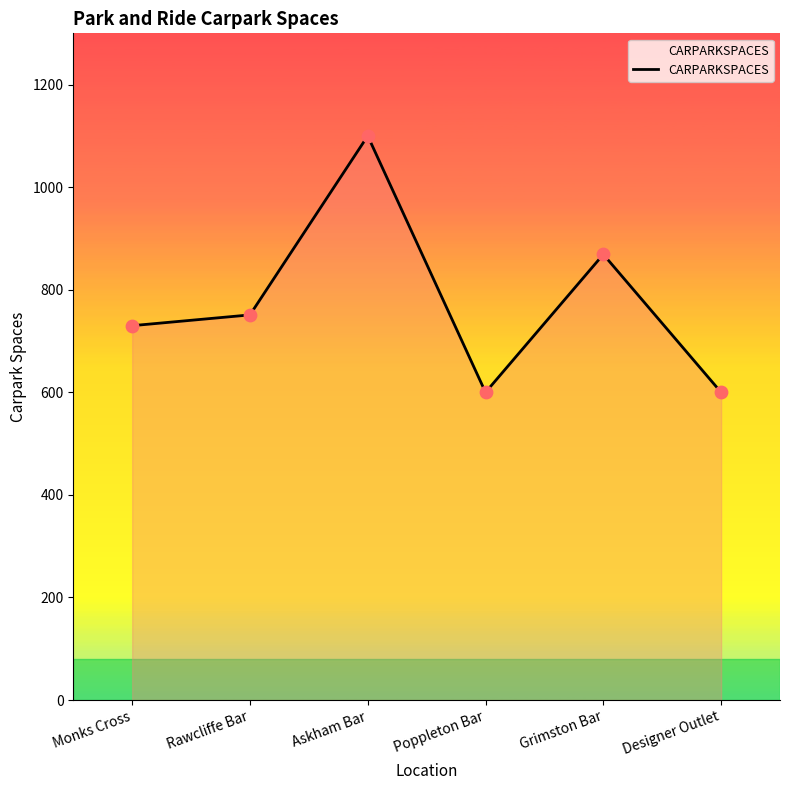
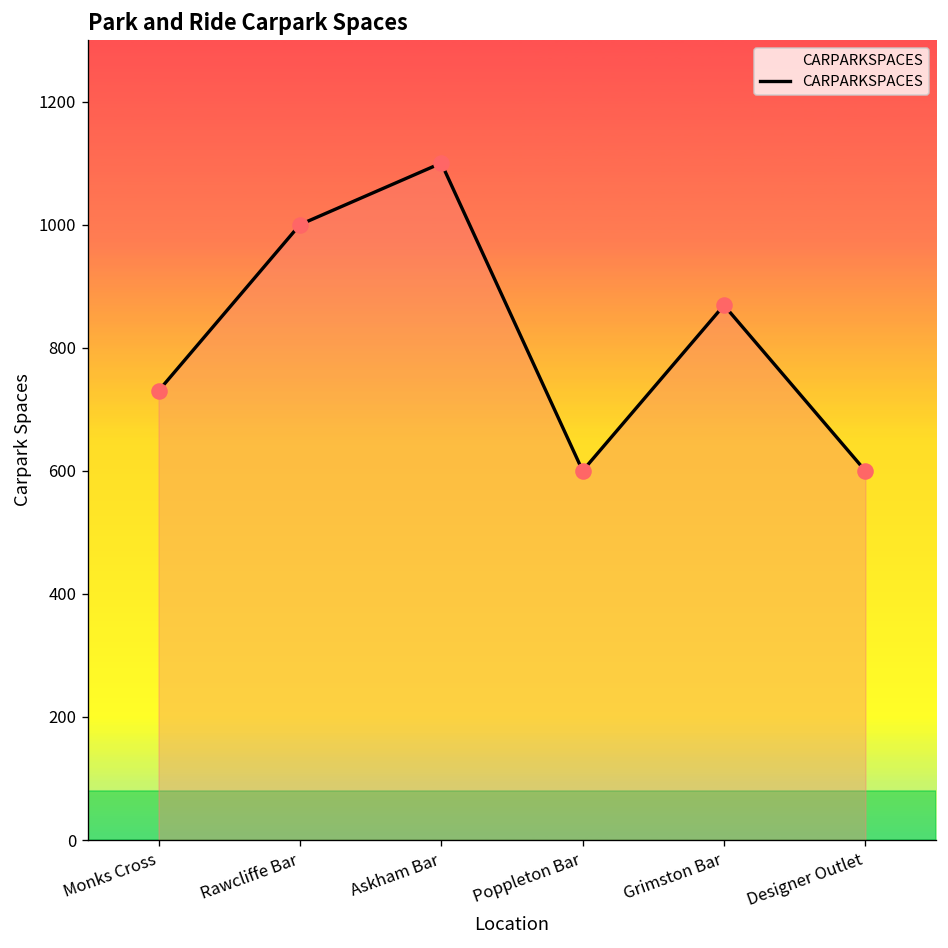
Rawcliffe Bar: 750 -> 1000
